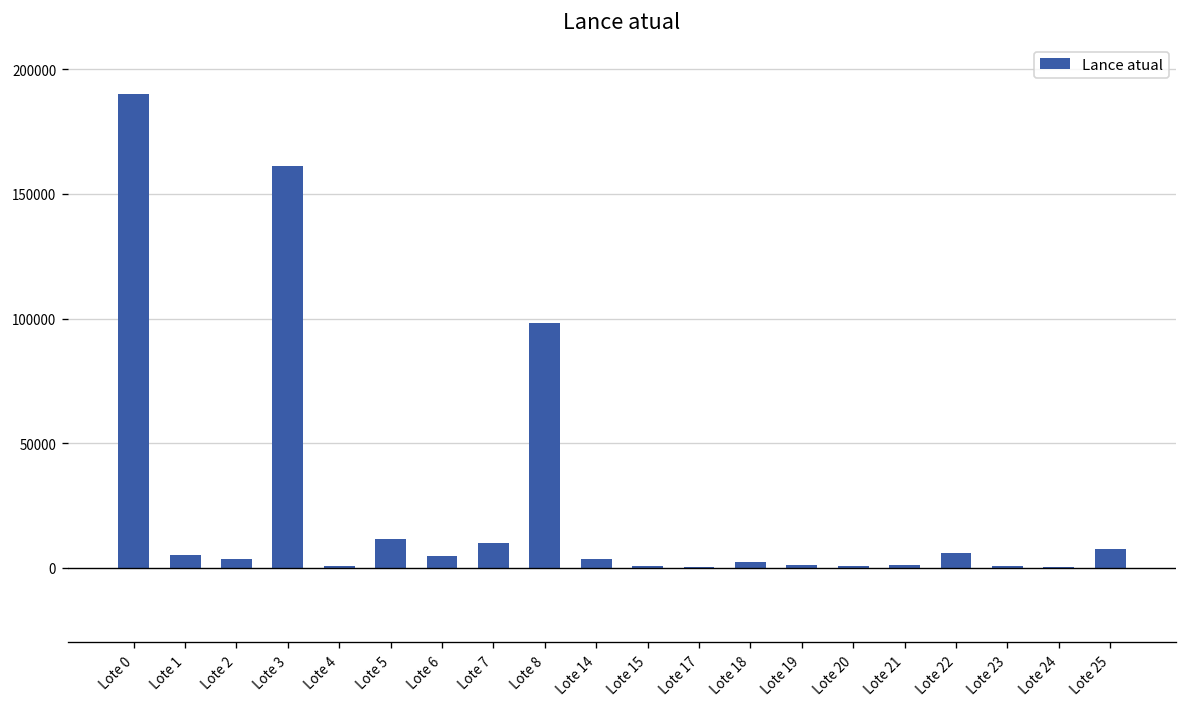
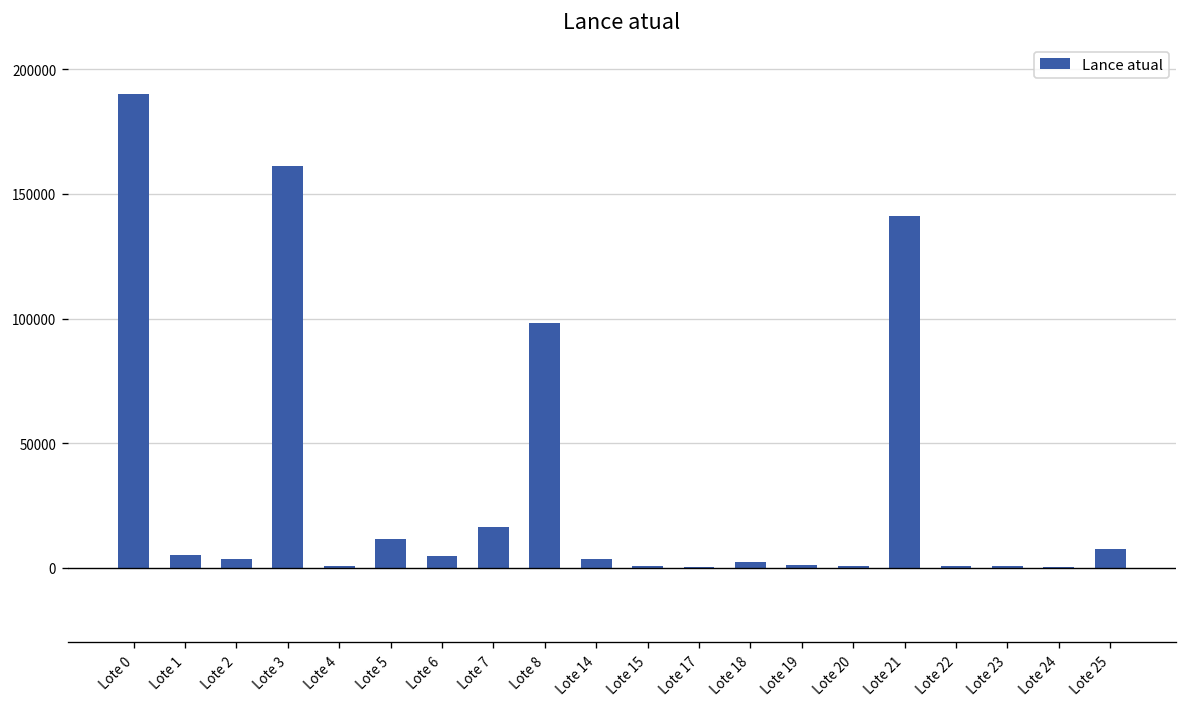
Lote 7: 10000 -> 16000
Lote 21: 1000 -> 141000
Lote 22: 6000 -> 1000
